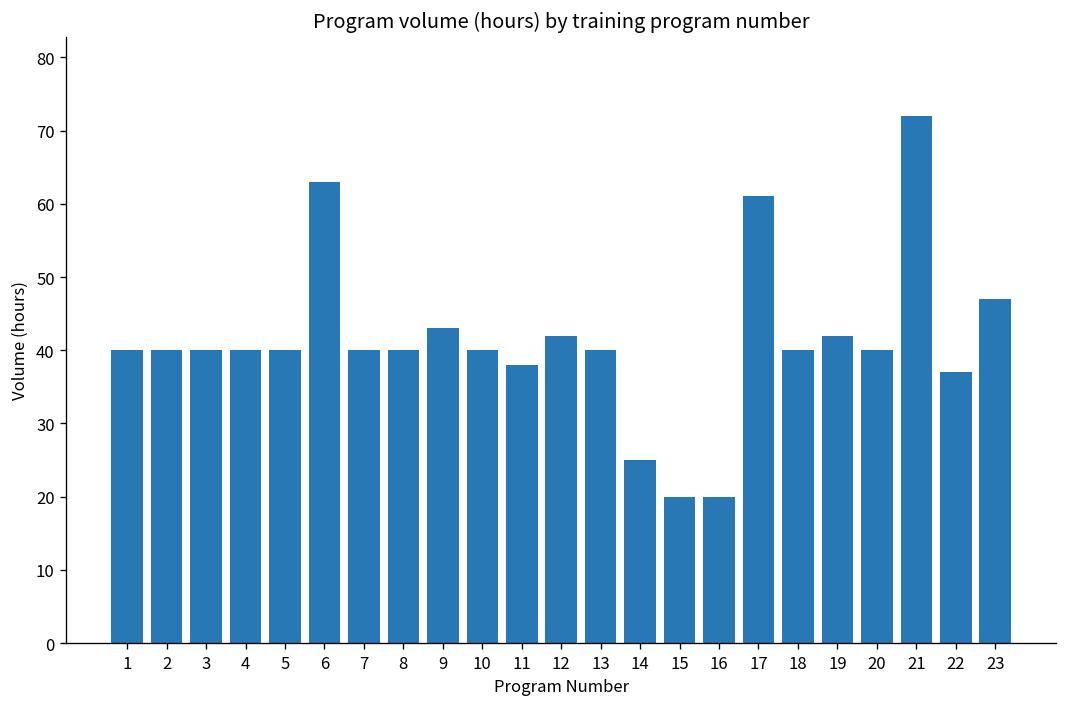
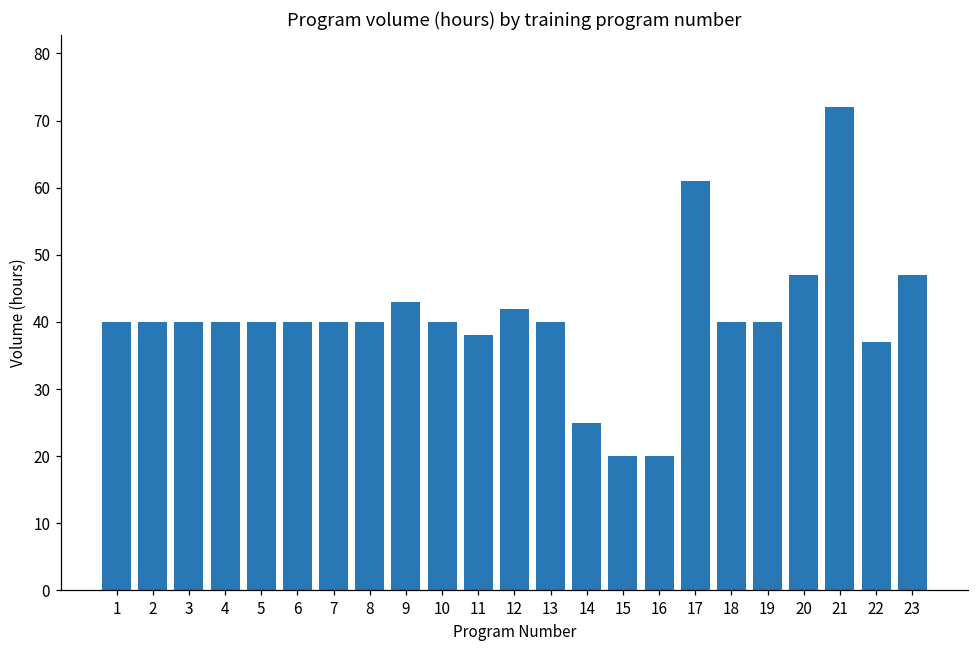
6: 63 -> 40
19: 42 -> 40
20: 40 -> 47
